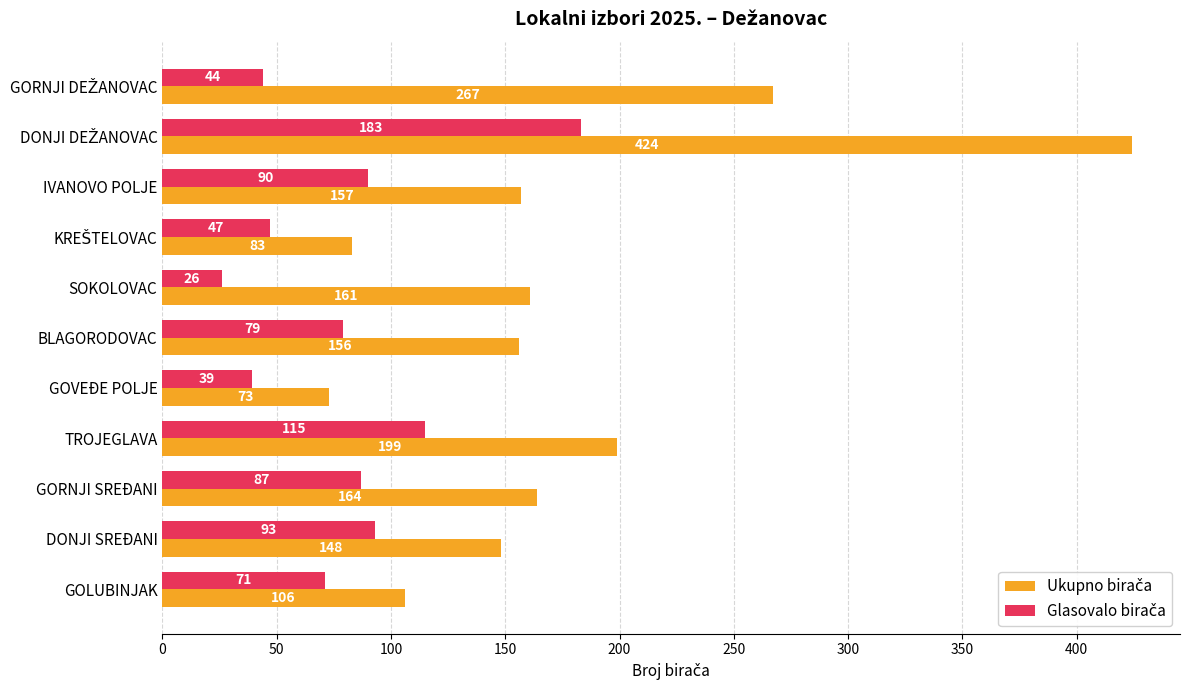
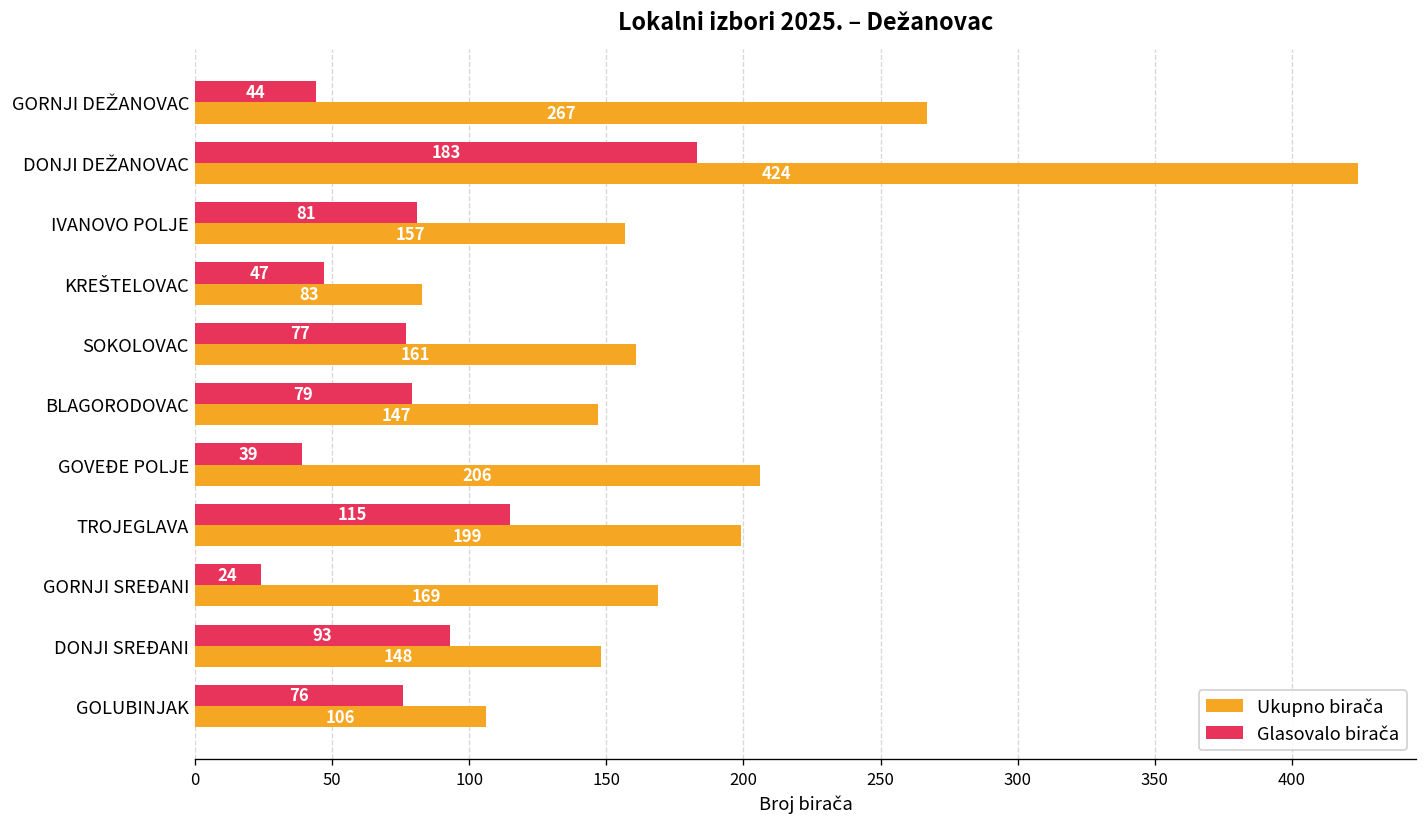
Glasovalo birača, IVANOVO POLJE: 90 -> 81
Glasovalo birača, SOKOLOVAC: 26 -> 77
Ukupno birača, BLAGORODOVAC: 156 -> 147
Ukupno birača, GOVEĐE POLJE: 73 -> 206
Glasovalo birača, GORNJI SREĐANI: 87 -> 24
Ukupno birača, GORNJI SREĐANI: 164 -> 169
Glasovalo birača, GOLUBINJAK: 71 -> 76
